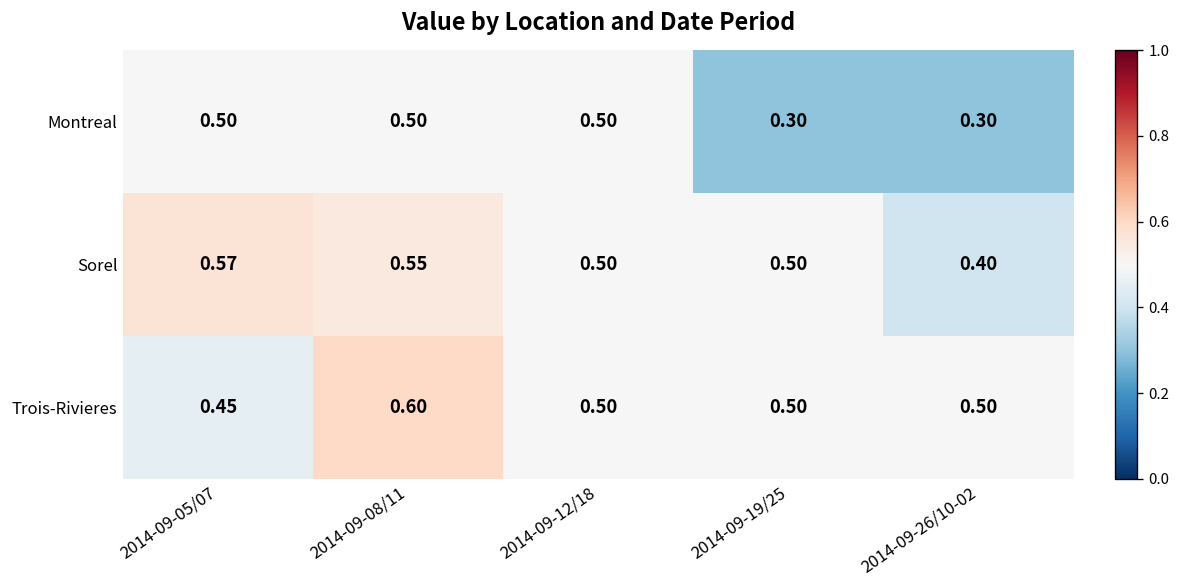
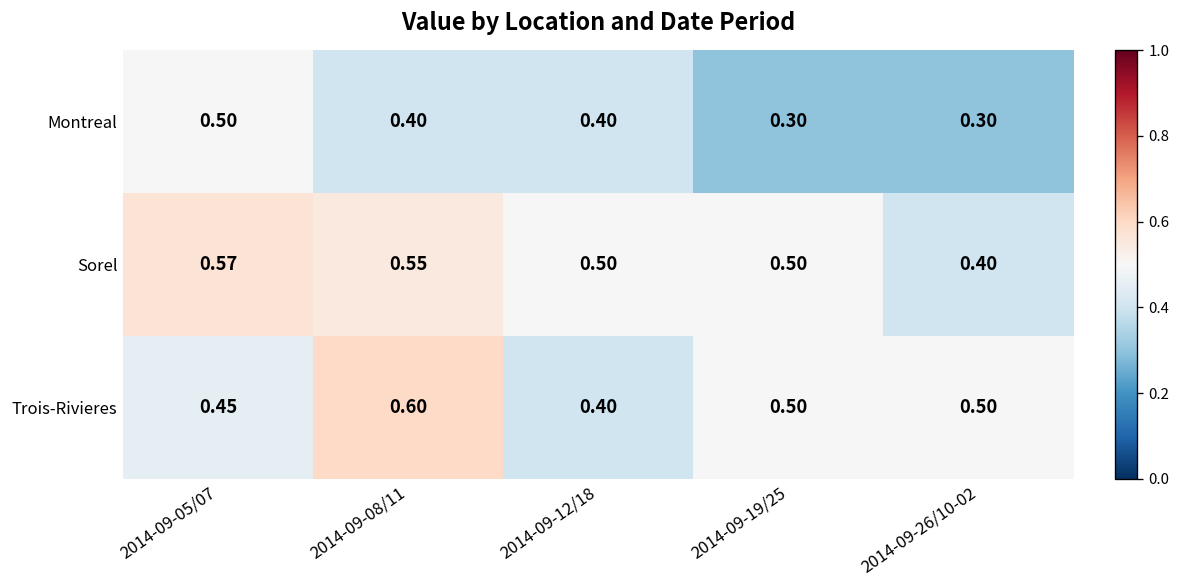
Montreal, 2014-09-08/11: 0.50 -> 0.40
Montreal, 2014-09-12/18: 0.50 -> 0.40
Trois-Rivieres, 2014-09-12/18: 0.50 -> 0.40
